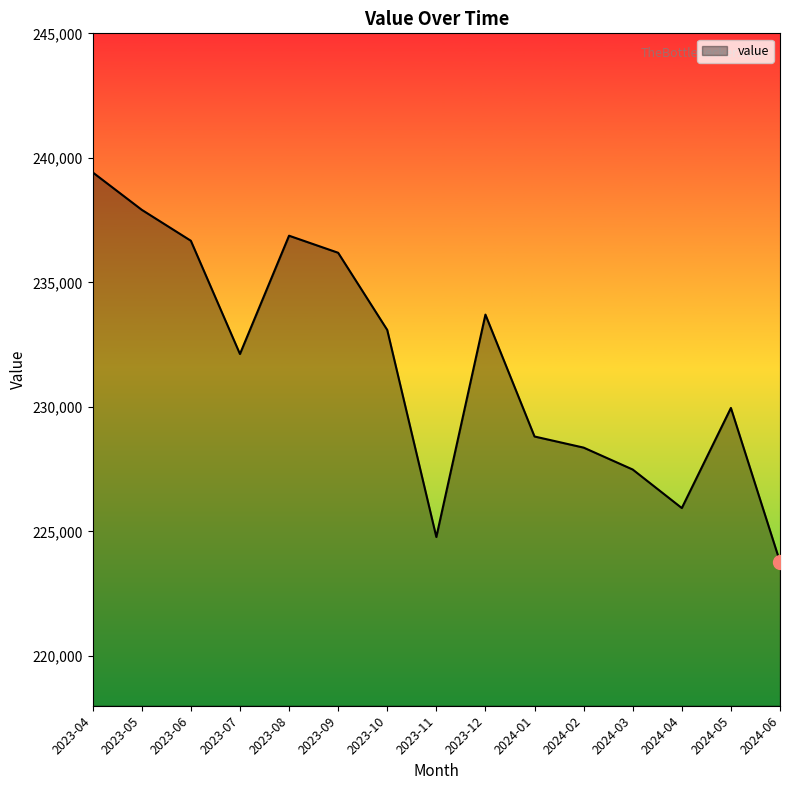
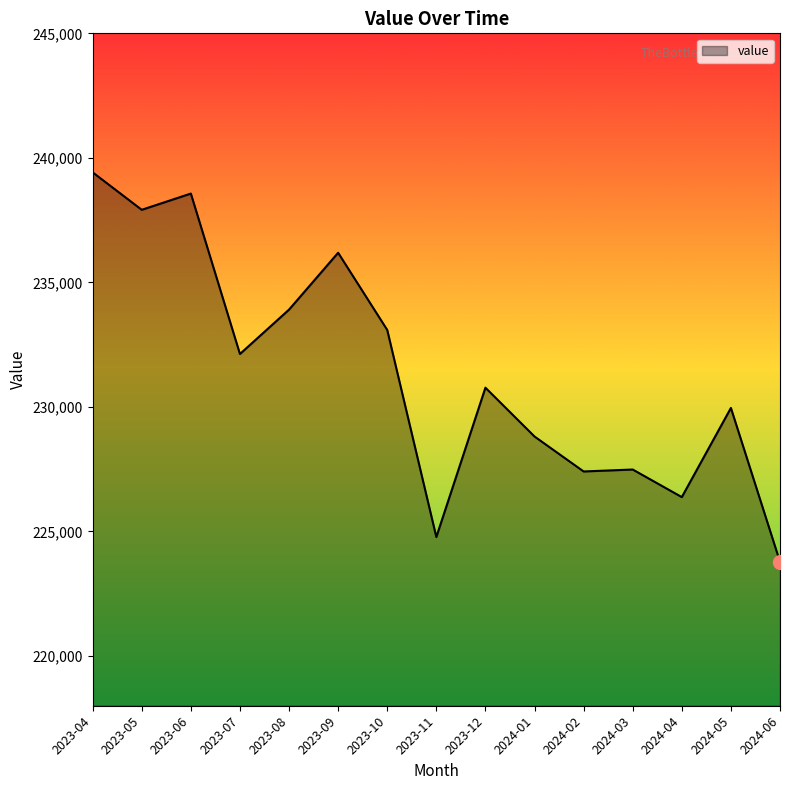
value, 2023-06: 236,700 -> 238,600
value, 2023-08: 236,900 -> 233,900
value, 2023-12: 233,700 -> 230,800
value, 2024-02: 228,400 -> 227,400
value, 2024-04: 225,900 -> 226,400
